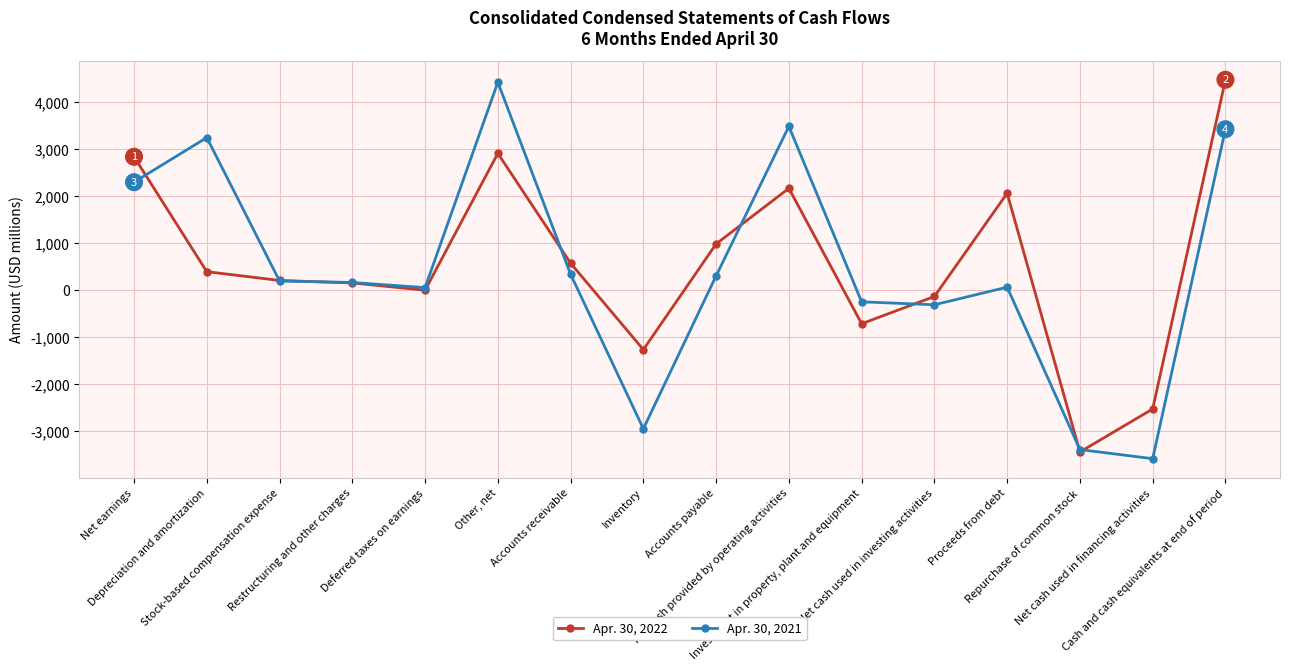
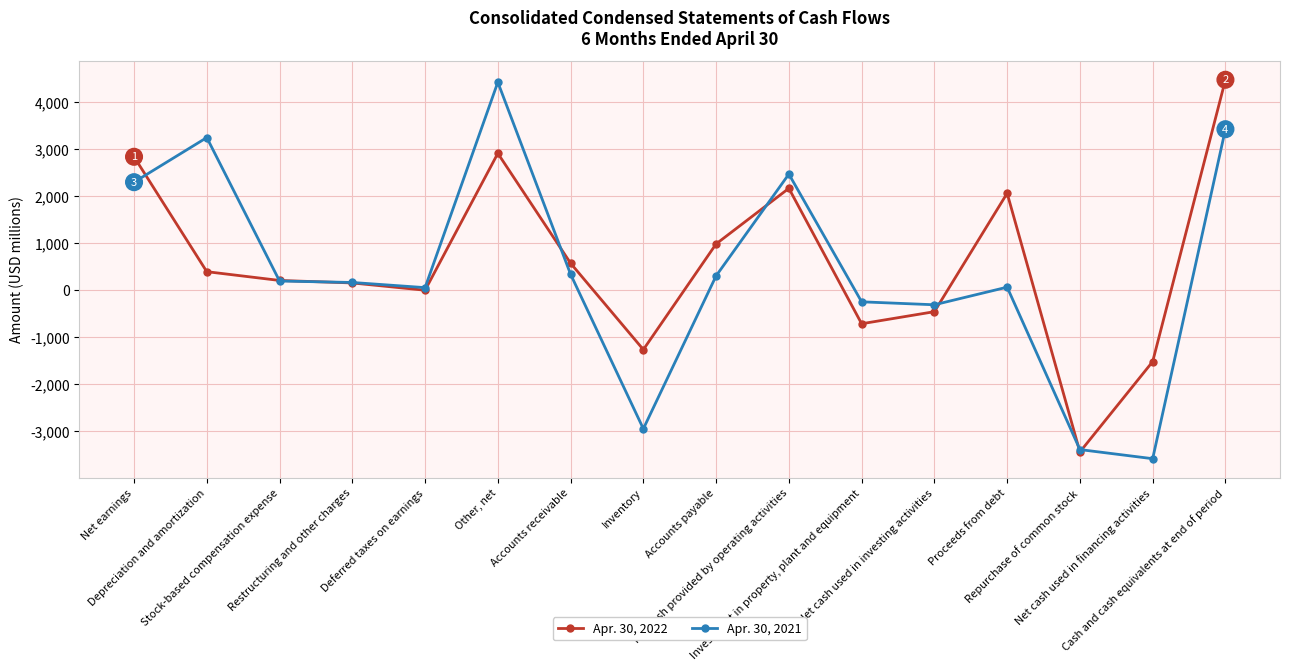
Apr. 30, 2021, Net cash provided by operating activities: 3,500 -> 2,500
Apr. 30, 2022, Net cash used in investing activities: -100 -> -500
Apr. 30, 2022, Net cash used in financing activities: -2,500 -> -1,500
